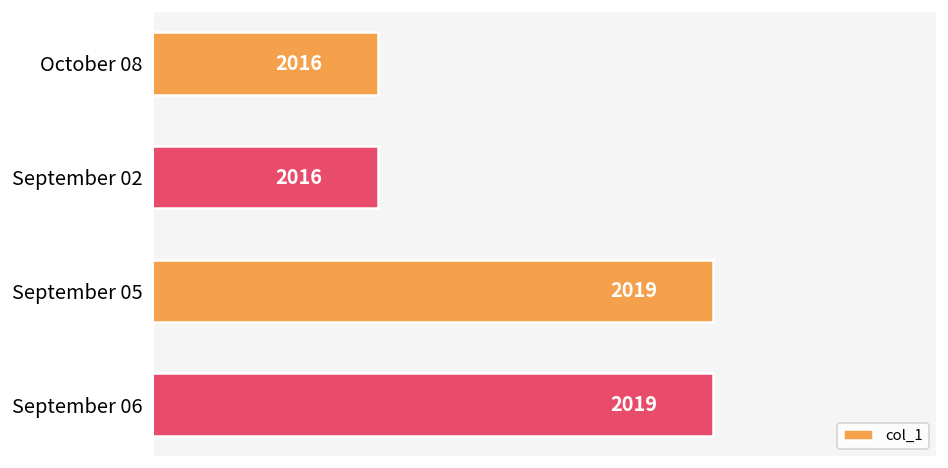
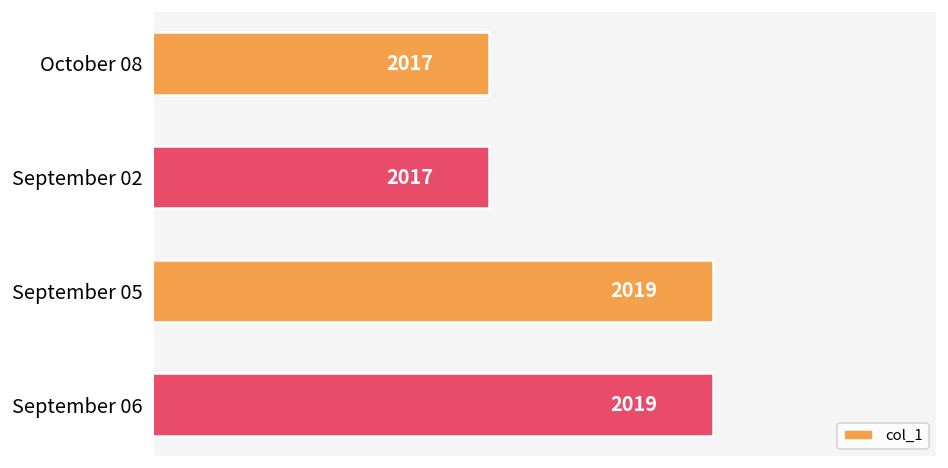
October 08: 2016 -> 2017
September 02: 2016 -> 2017
